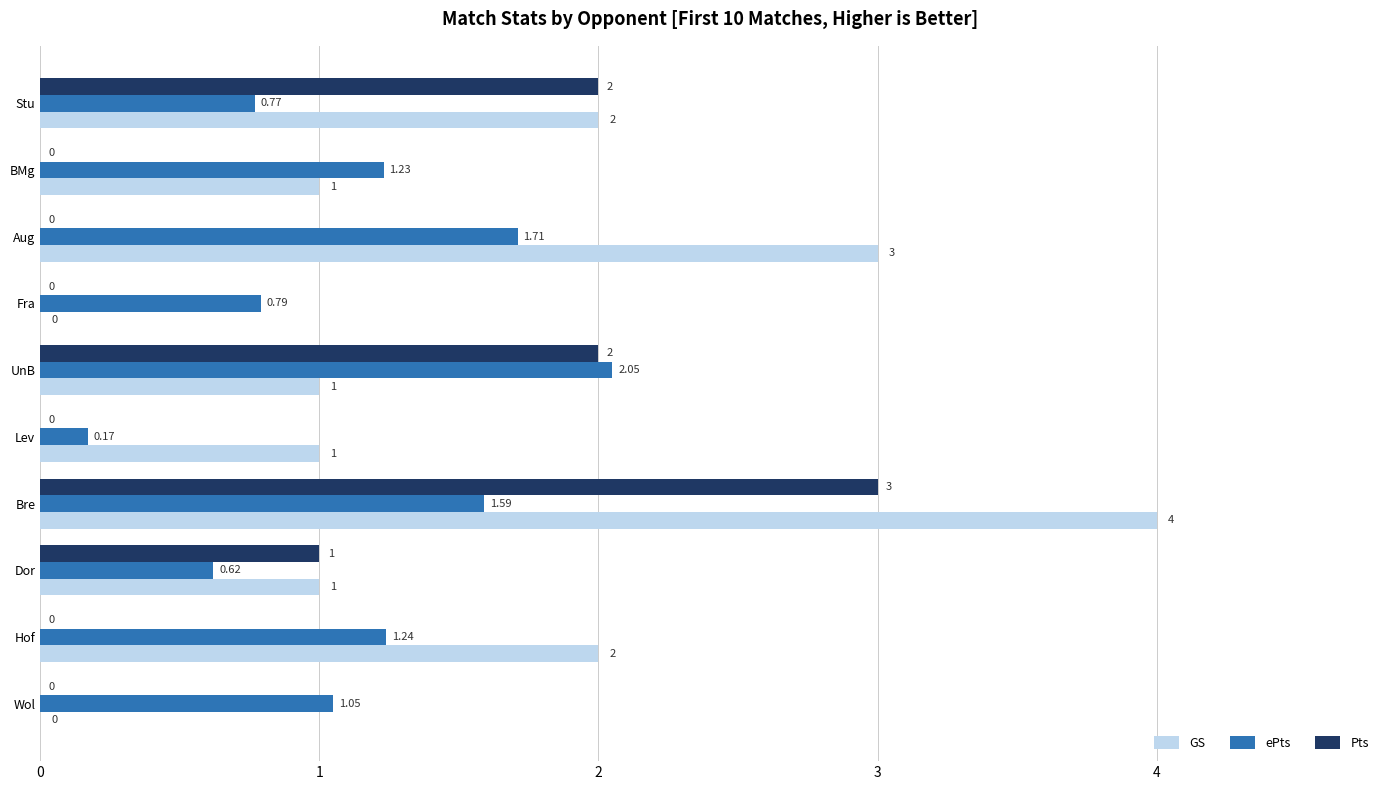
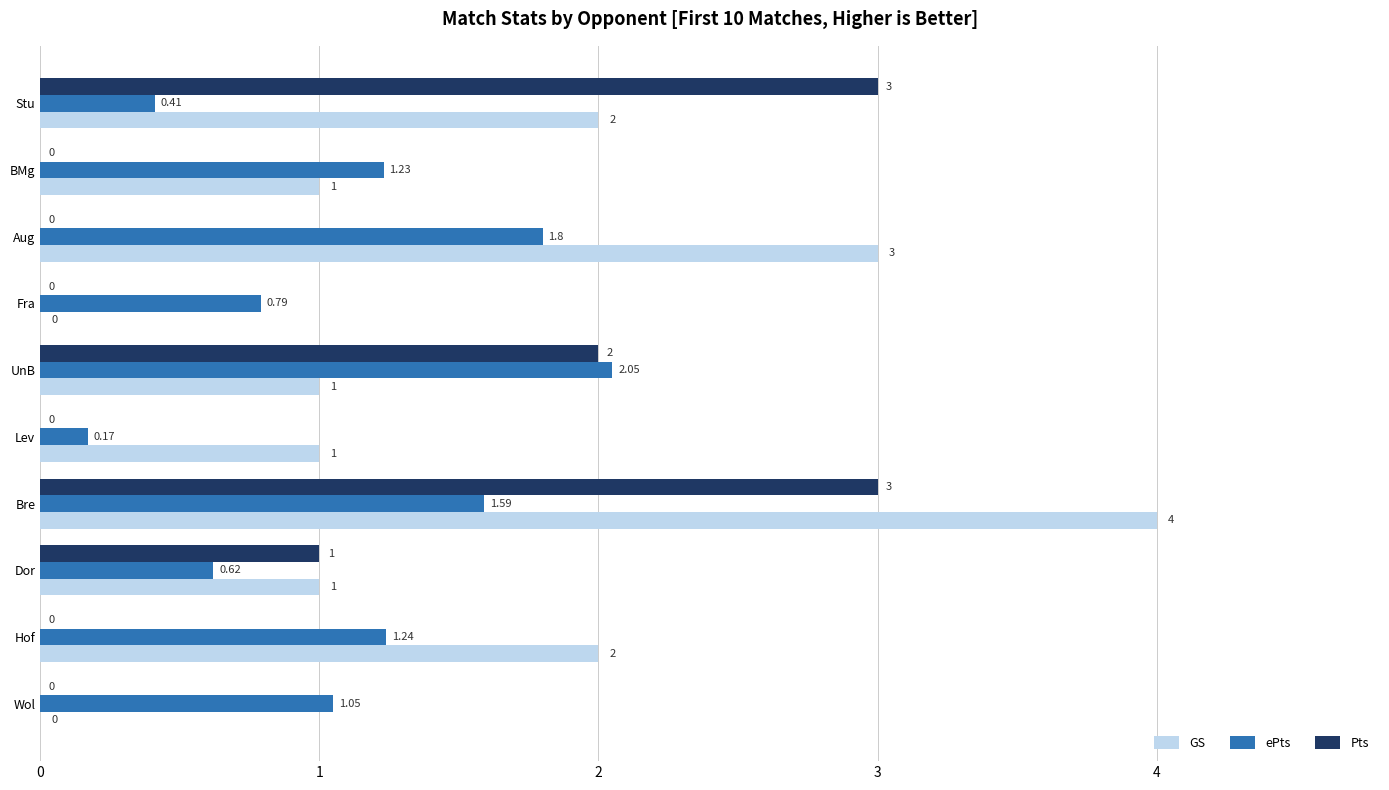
Pts, Stu: 2 -> 3
ePts, Stu: 0.77 -> 0.41
ePts, Aug: 1.71 -> 1.8
